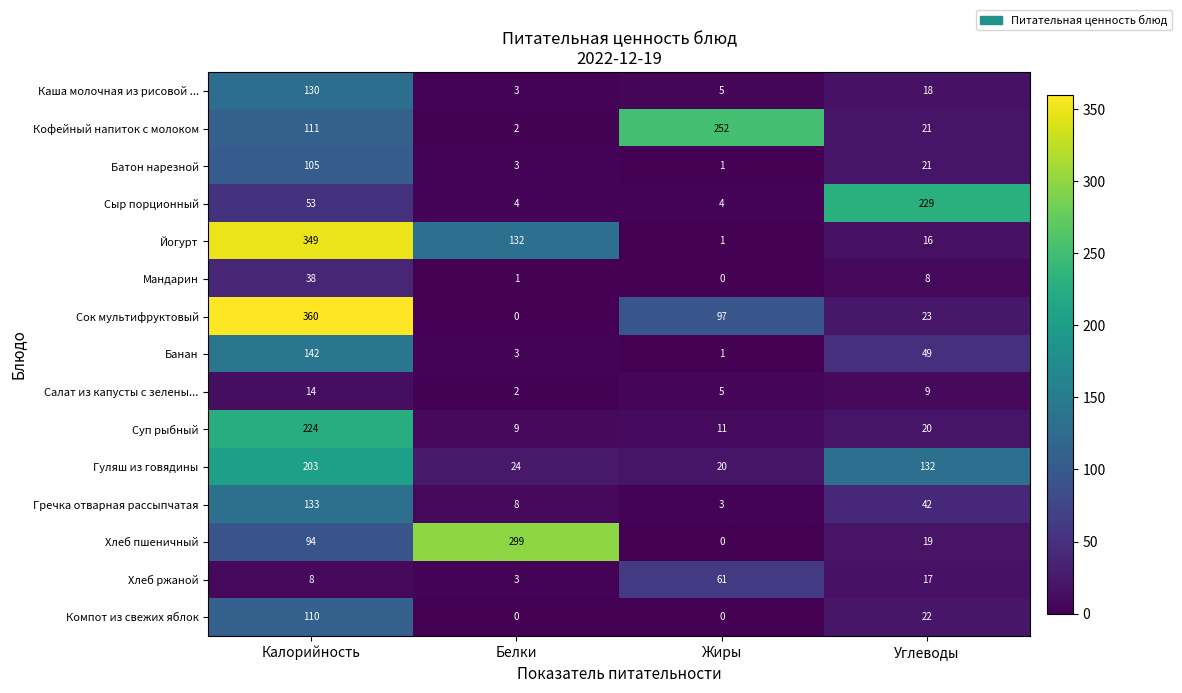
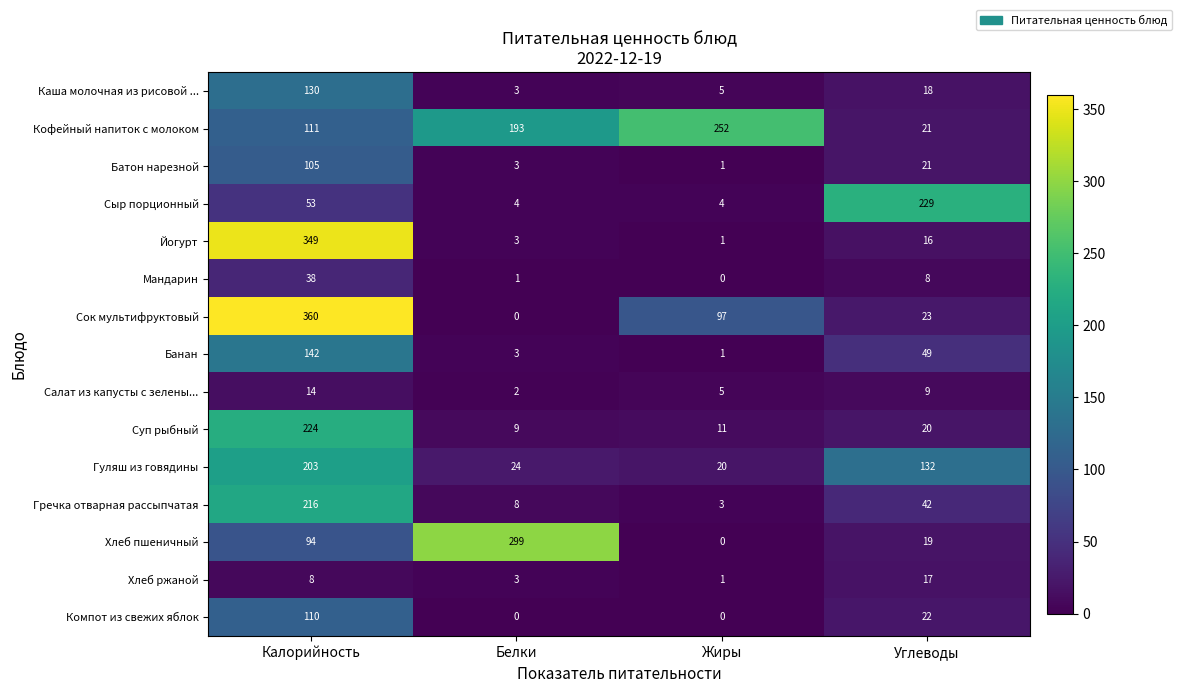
Кофейный напиток с молоком, Белки: 2 -> 193
Йогурт, Белки: 132 -> 3
Гречка отварная рассыпчатая, Калорийность: 133 -> 216
Хлеб ржаной, Жиры: 61 -> 1
